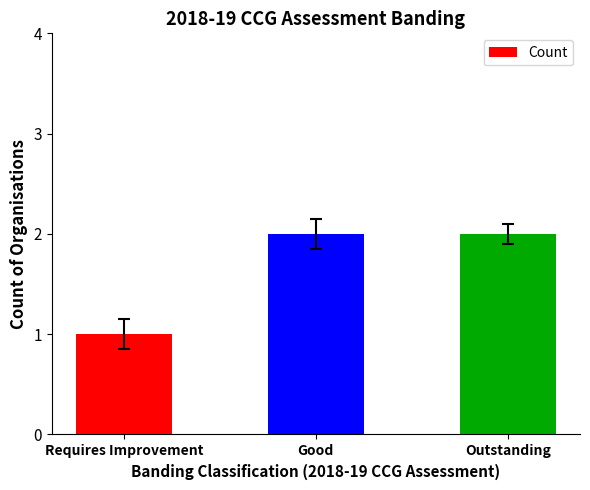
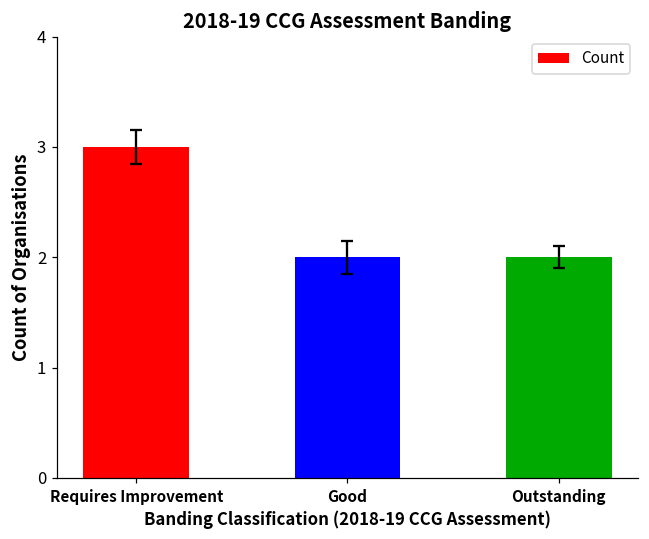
Count, Requires Improvement: 1 -> 3
